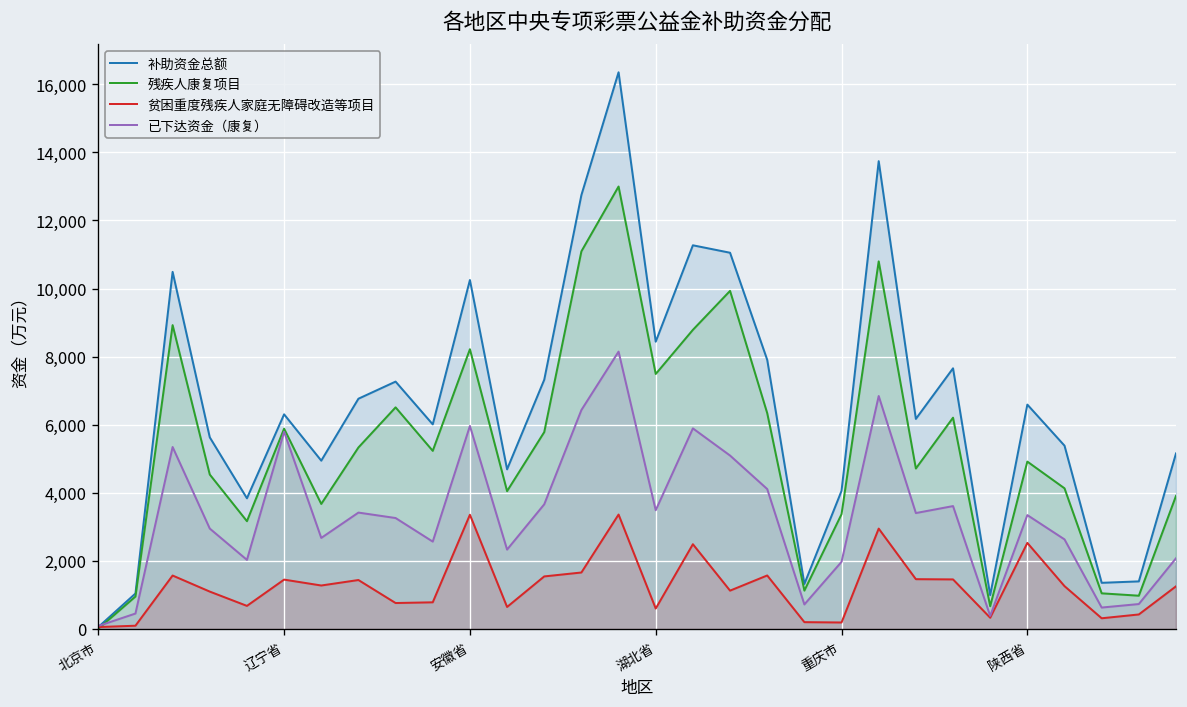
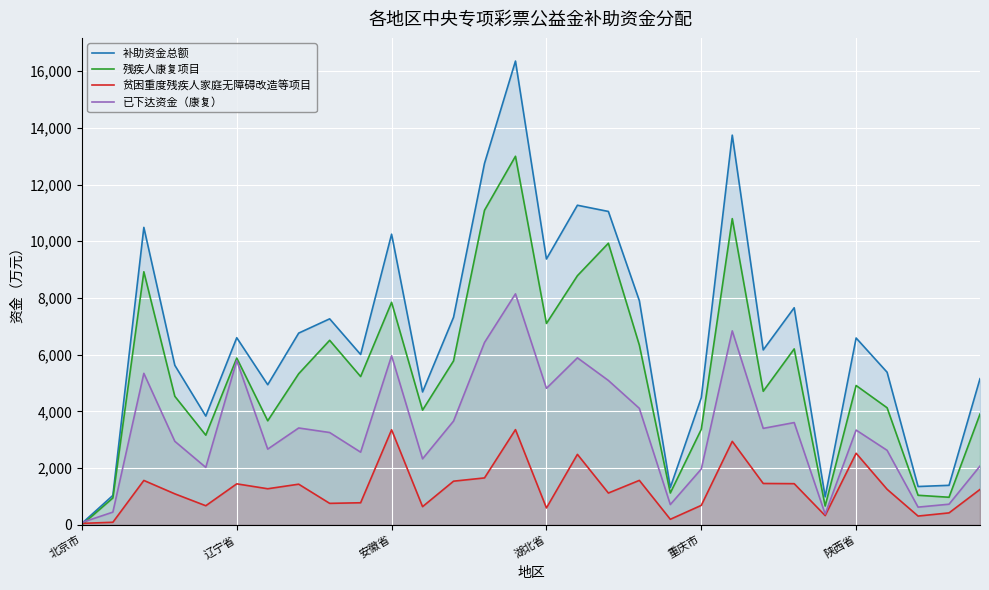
补助资金总额, 辽宁省: 6,300 -> 6,600
残疾人康复项目, 安徽省: 8,200 -> 7,800
补助资金总额, 湖北省: 8,400 -> 9,400
残疾人康复项目, 湖北省: 7,500 -> 7,100
已下达资金（康复）, 湖北省: 3,500 -> 4,800
补助资金总额, 重庆市: 4,100 -> 4,500
贫困重度残疾人家庭无障碍改造等项目, 重庆市: 200 -> 700
